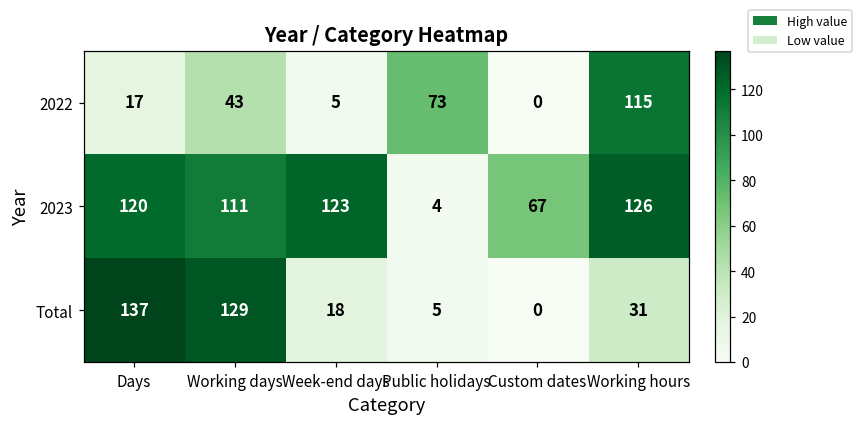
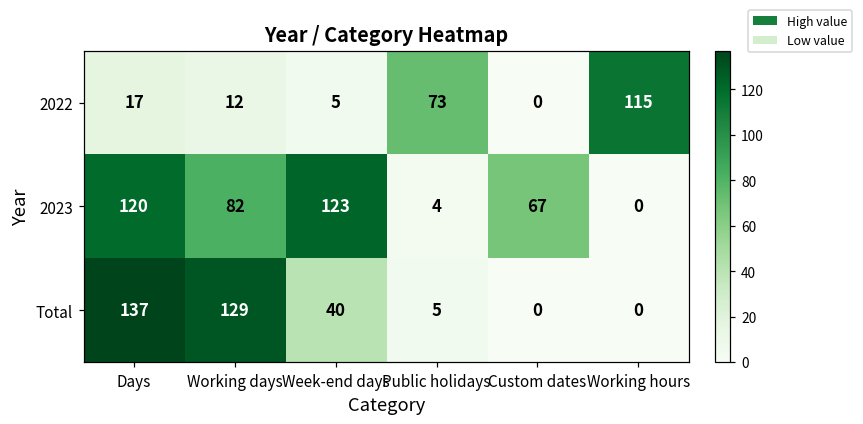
2022, Working days: 43 -> 12
2023, Working days: 111 -> 82
2023, Working hours: 126 -> 0
Total, Week-end days: 18 -> 40
Total, Working hours: 31 -> 0
